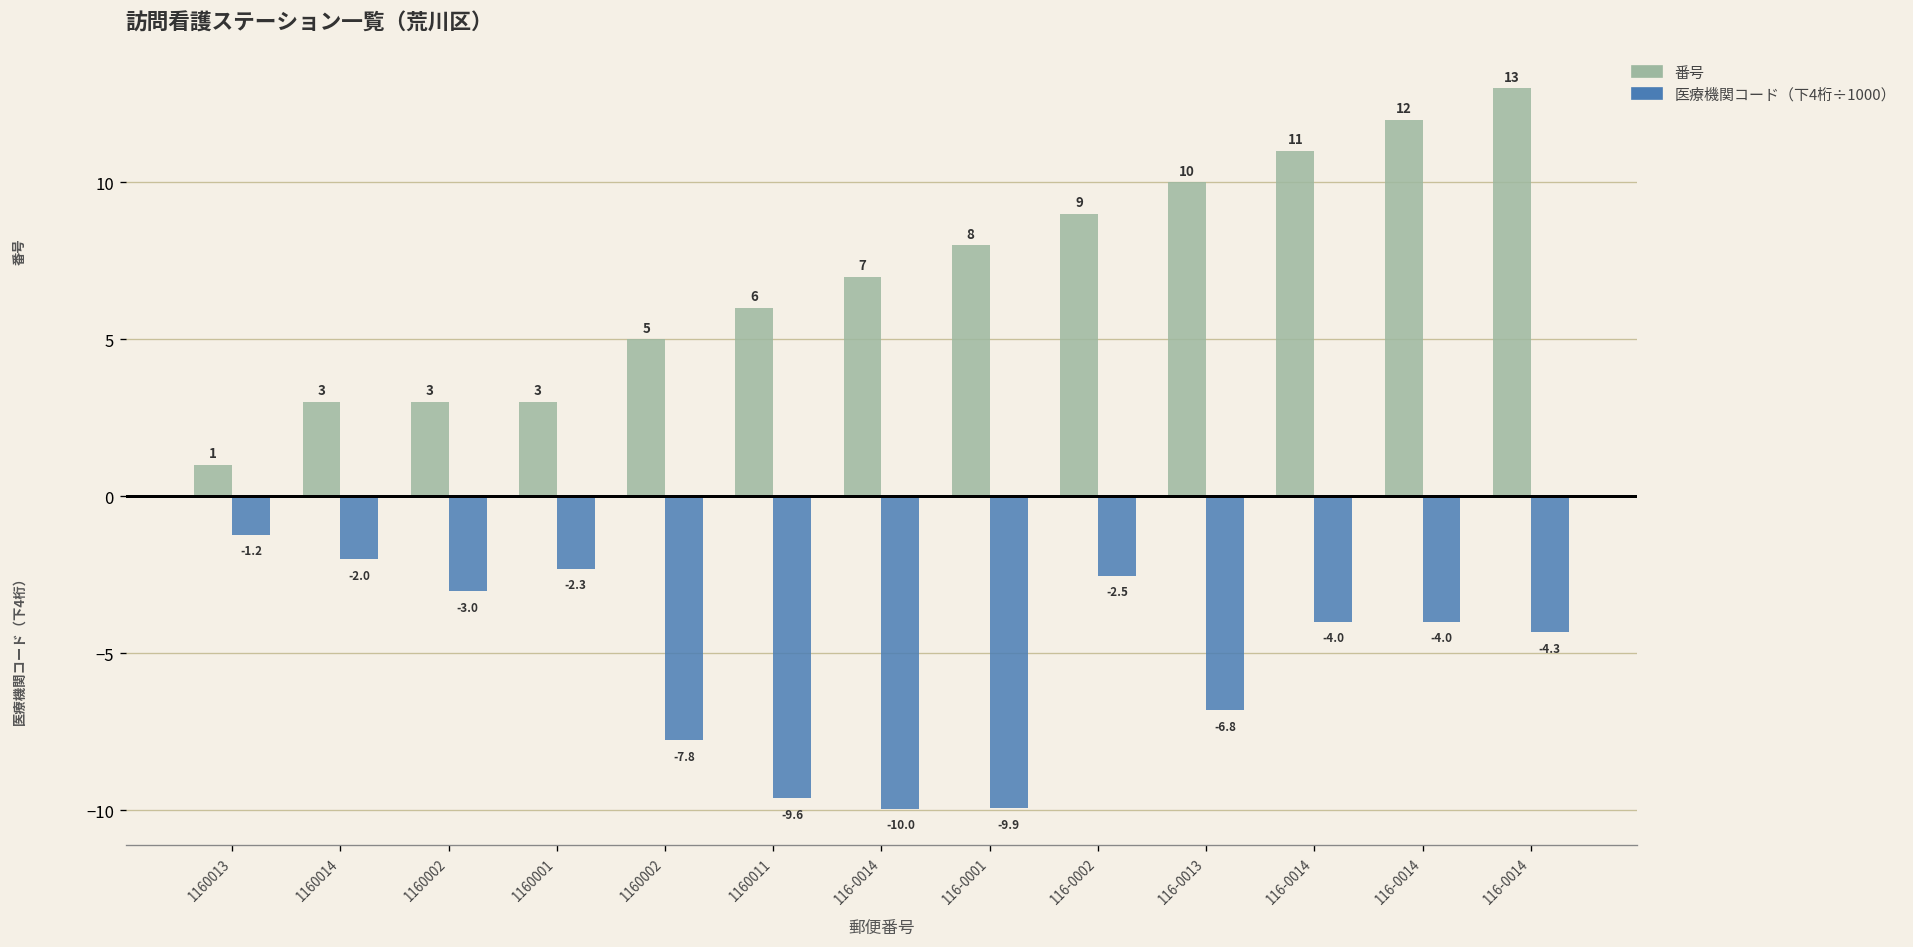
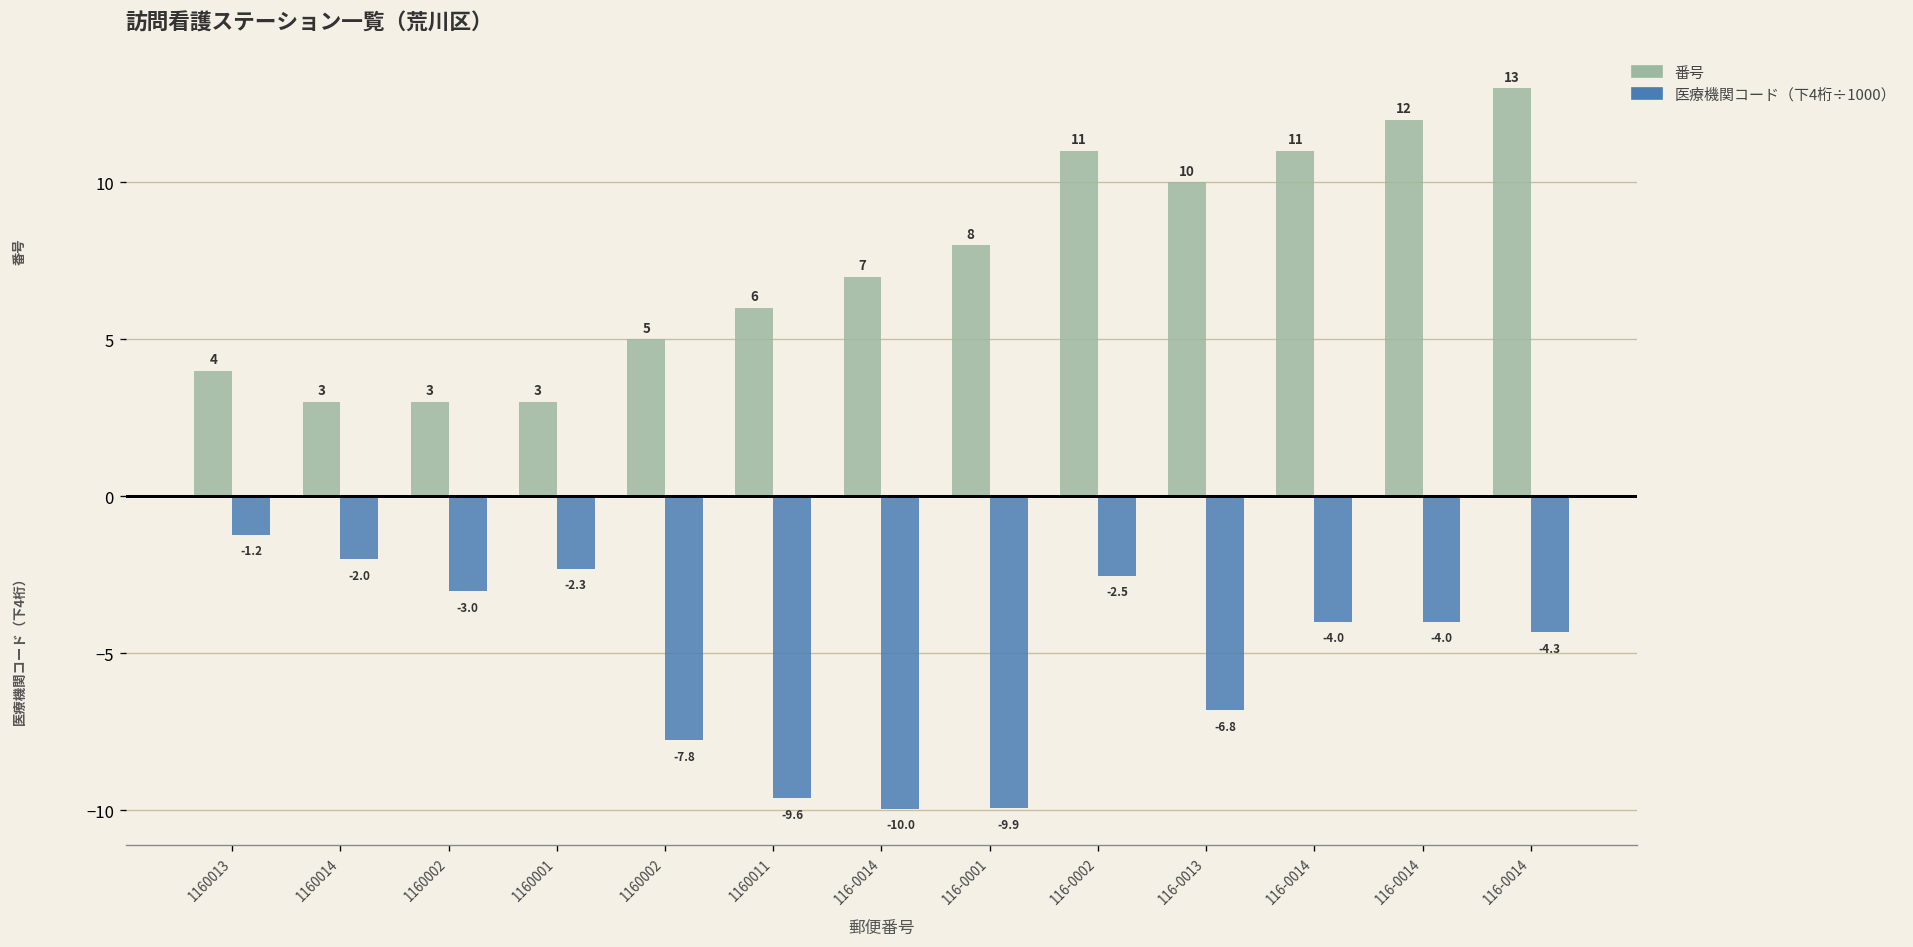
番号, 1160013: 1 -> 4
番号, 116-0002: 9 -> 11
